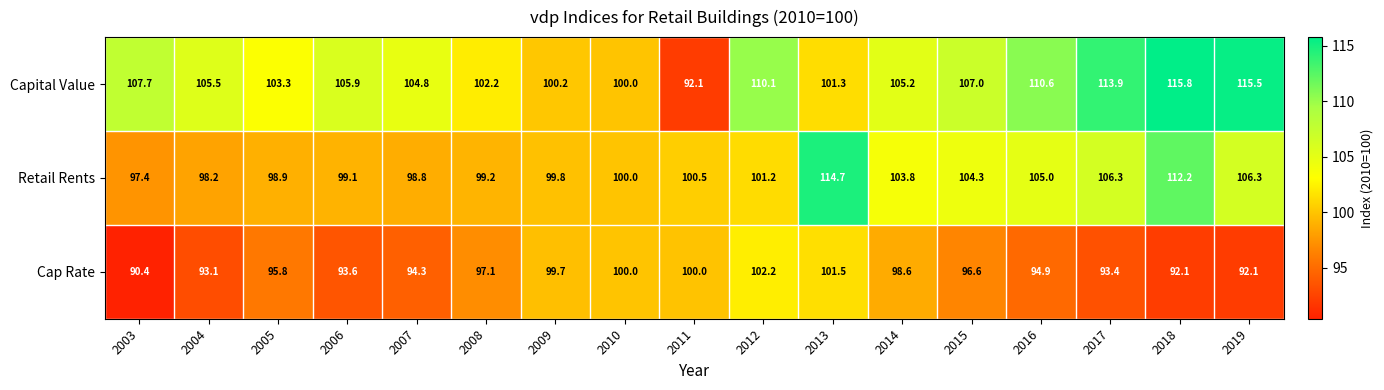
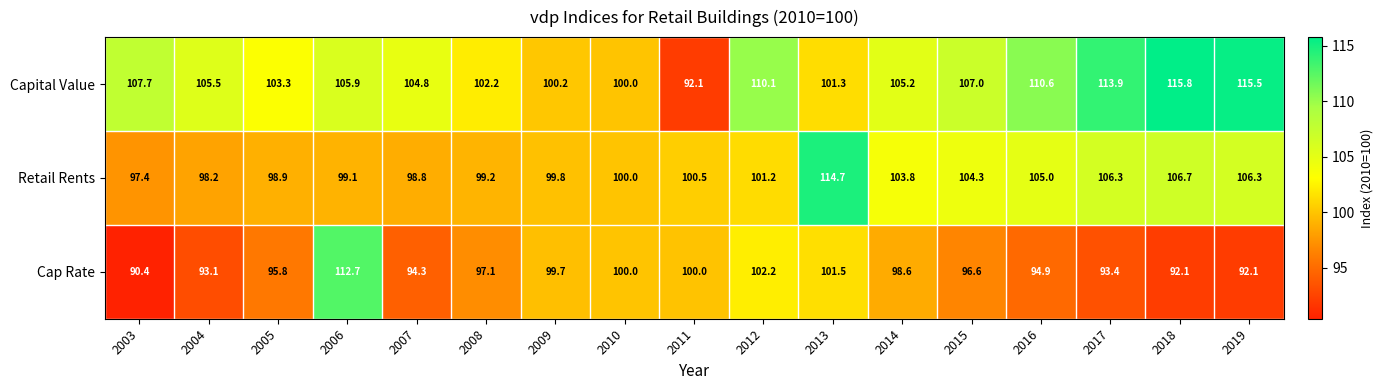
Retail Rents, 2018: 112.2 -> 106.7
Cap Rate, 2006: 93.6 -> 112.7
